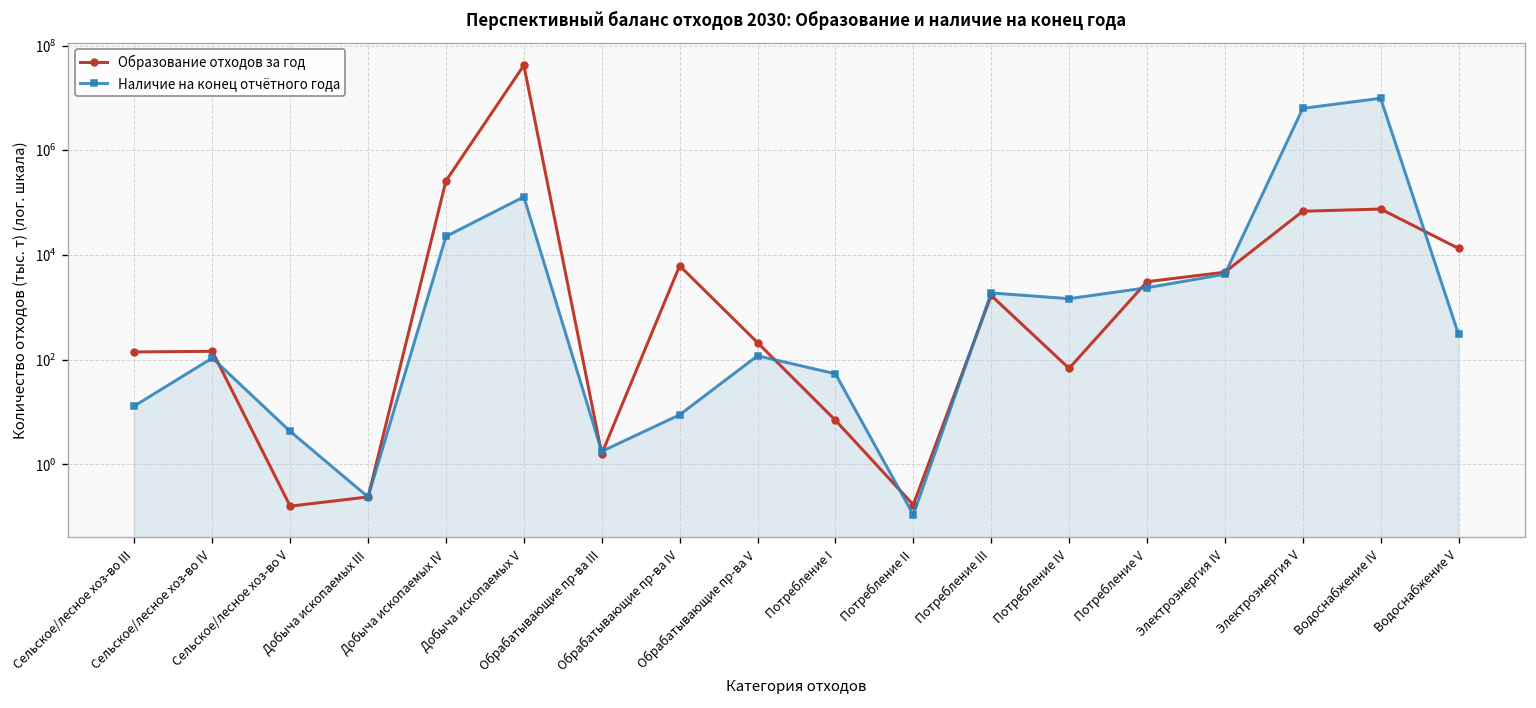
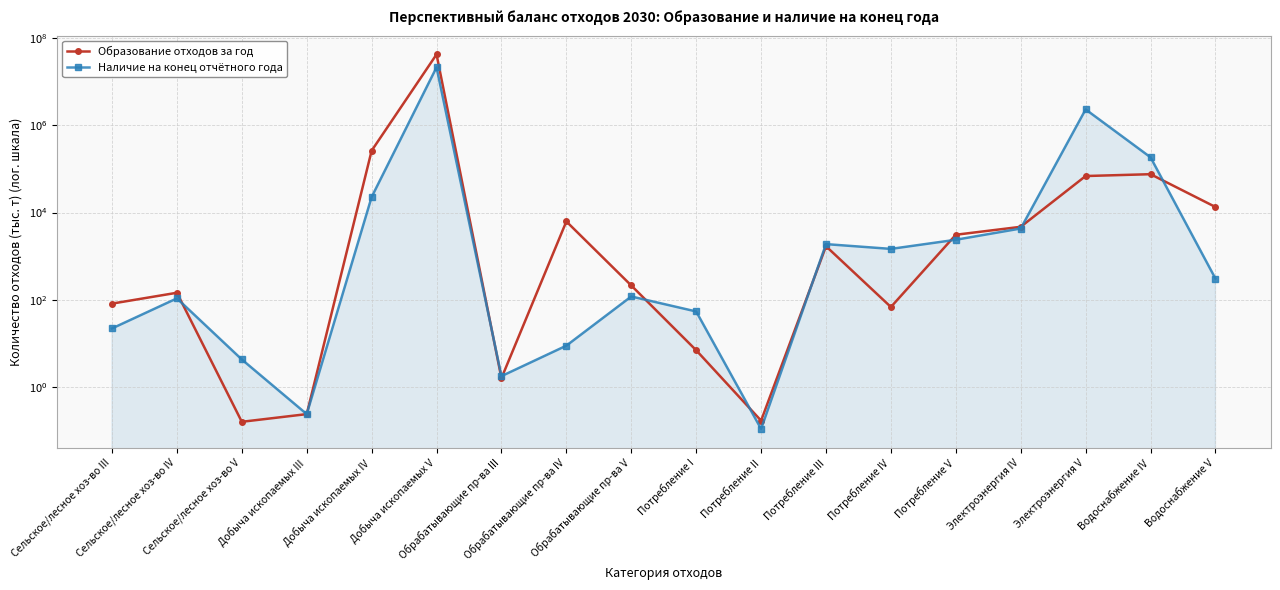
Образование отходов за год, Сельское/лесное хоз-во III: 140 -> 80
Наличие на конец отчётного года, Сельское/лесное хоз-во III: 13 -> 20
Наличие на конец отчётного года, Добыча ископаемых V: 130000 -> 20000000
Наличие на конец отчётного года, Электроэнергия V: 6000000 -> 2000000
Наличие на конец отчётного года, Водоснабжение IV: 10000000 -> 180000
